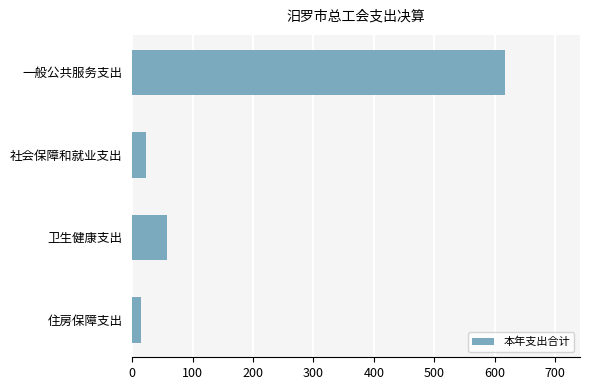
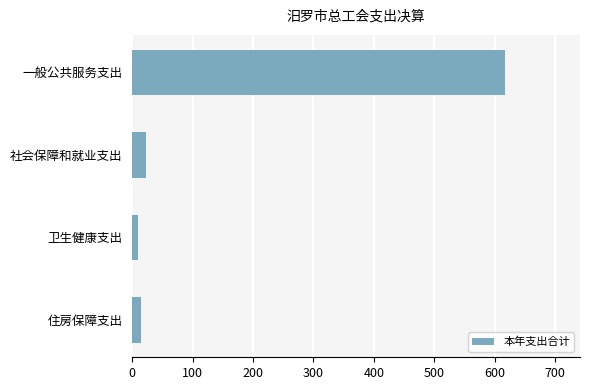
卫生健康支出: 60 -> 10
